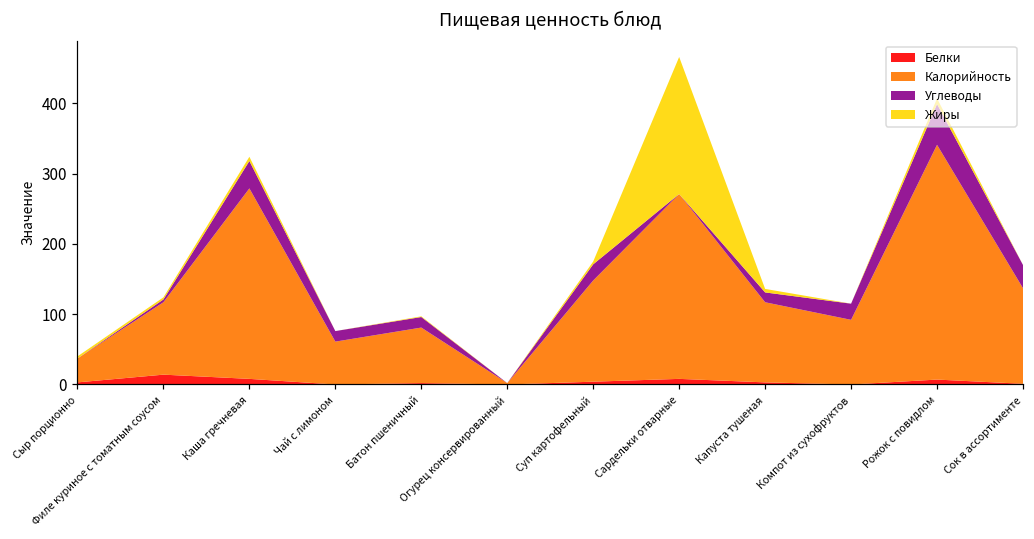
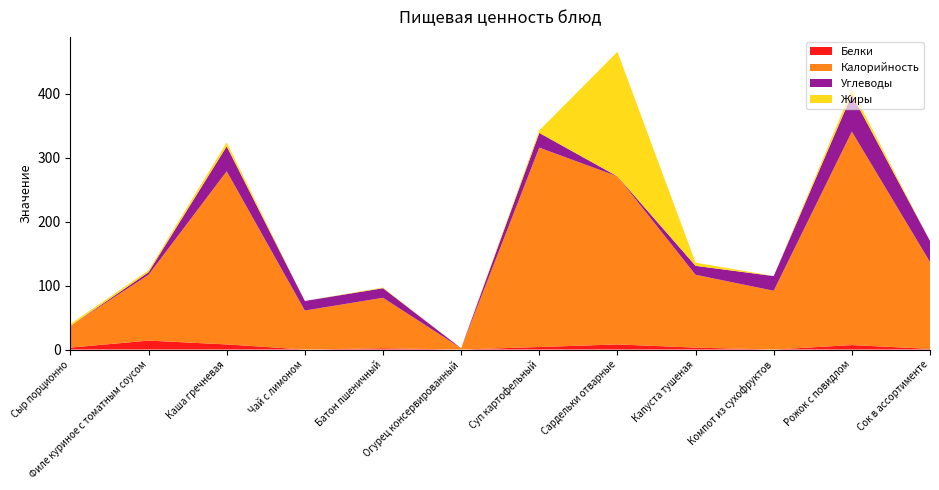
Калорийность, Суп картофельный: 140 -> 310
